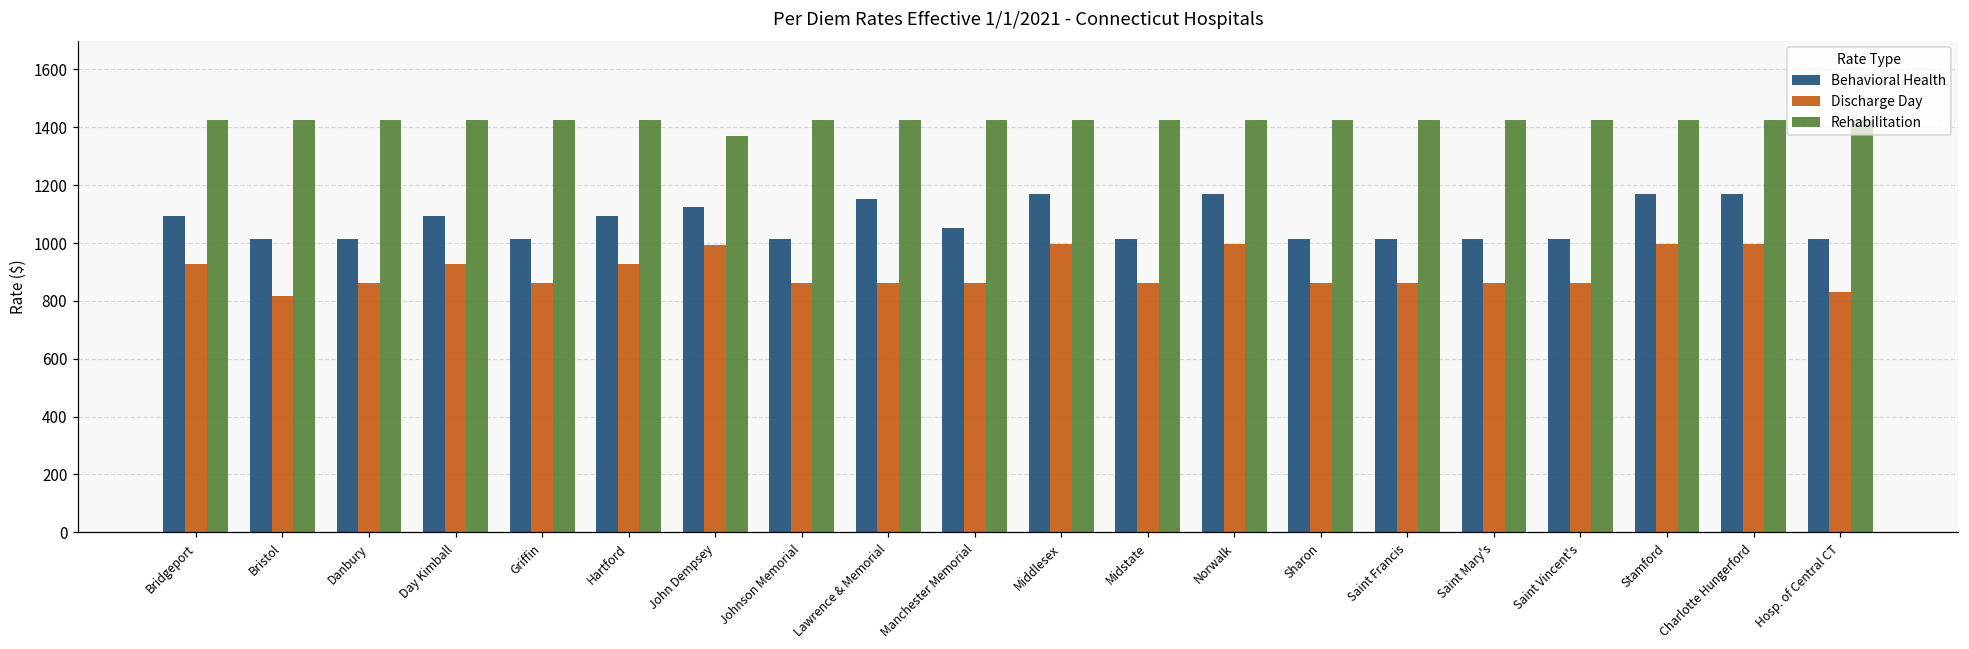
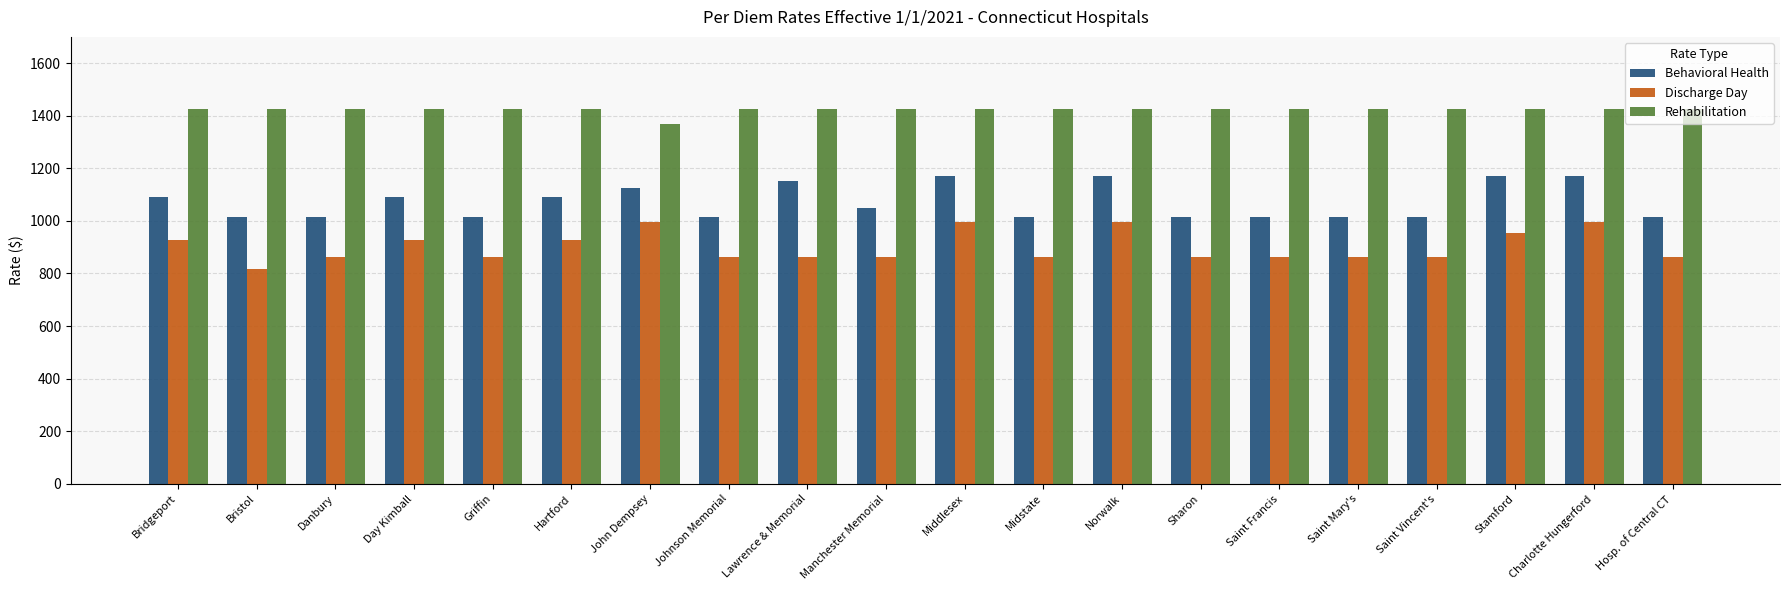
Discharge Day, Stamford: 990 -> 950
Discharge Day, Hosp. of Central CT: 830 -> 860
